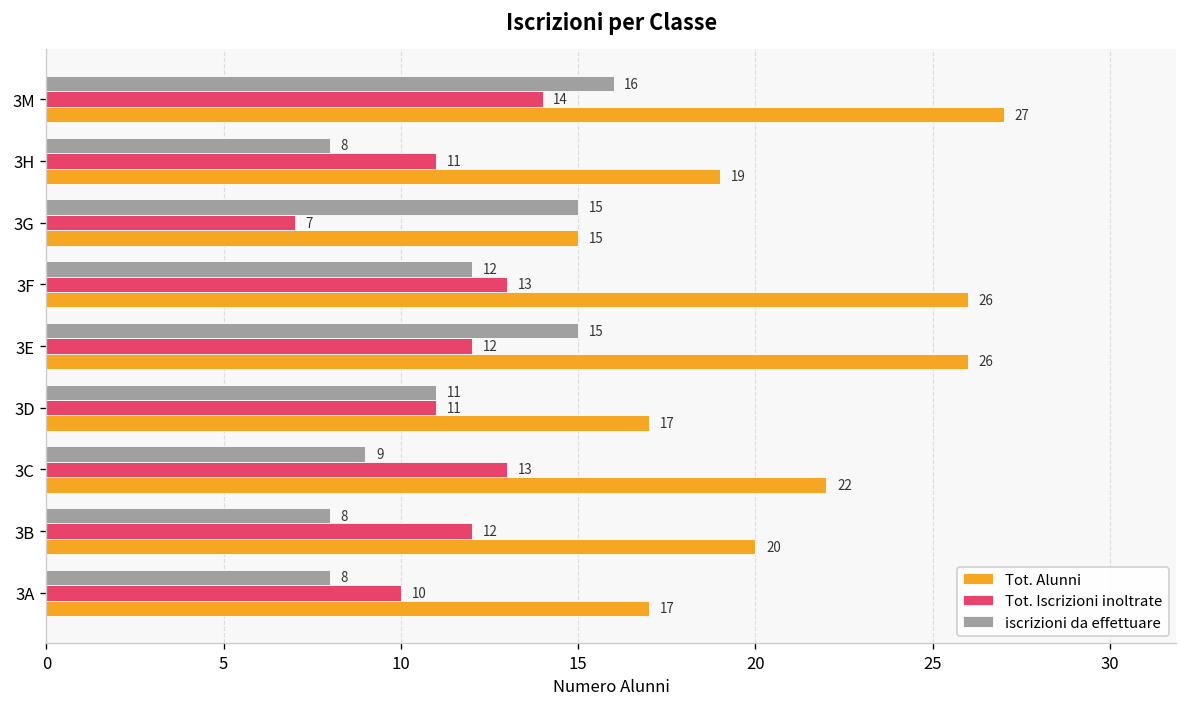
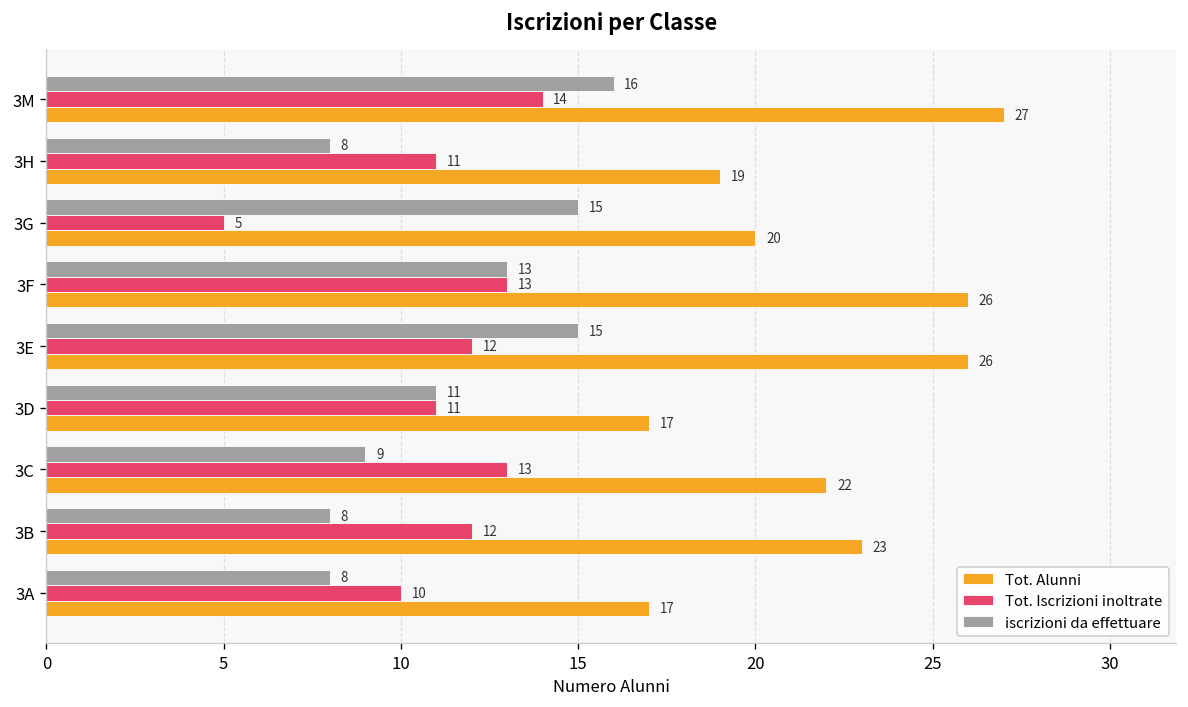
Tot. Iscrizioni inoltrate, 3G: 7 -> 5
Tot. Alunni, 3G: 15 -> 20
iscrizioni da effettuare, 3F: 12 -> 13
Tot. Alunni, 3B: 20 -> 23
